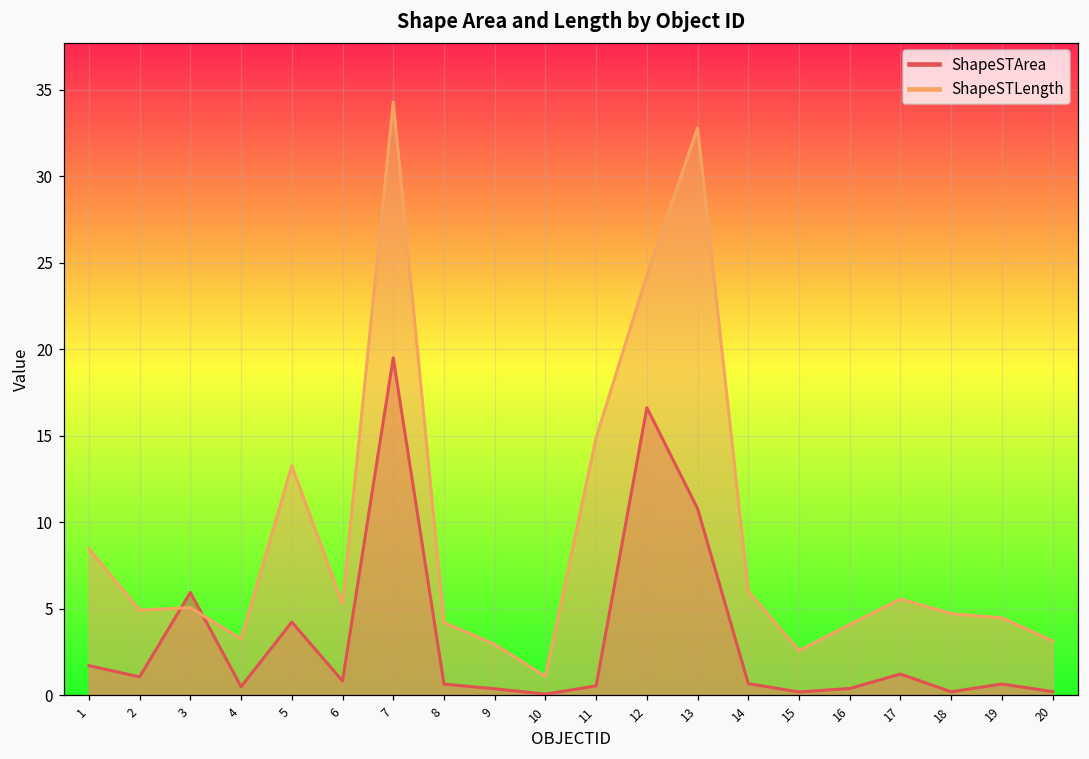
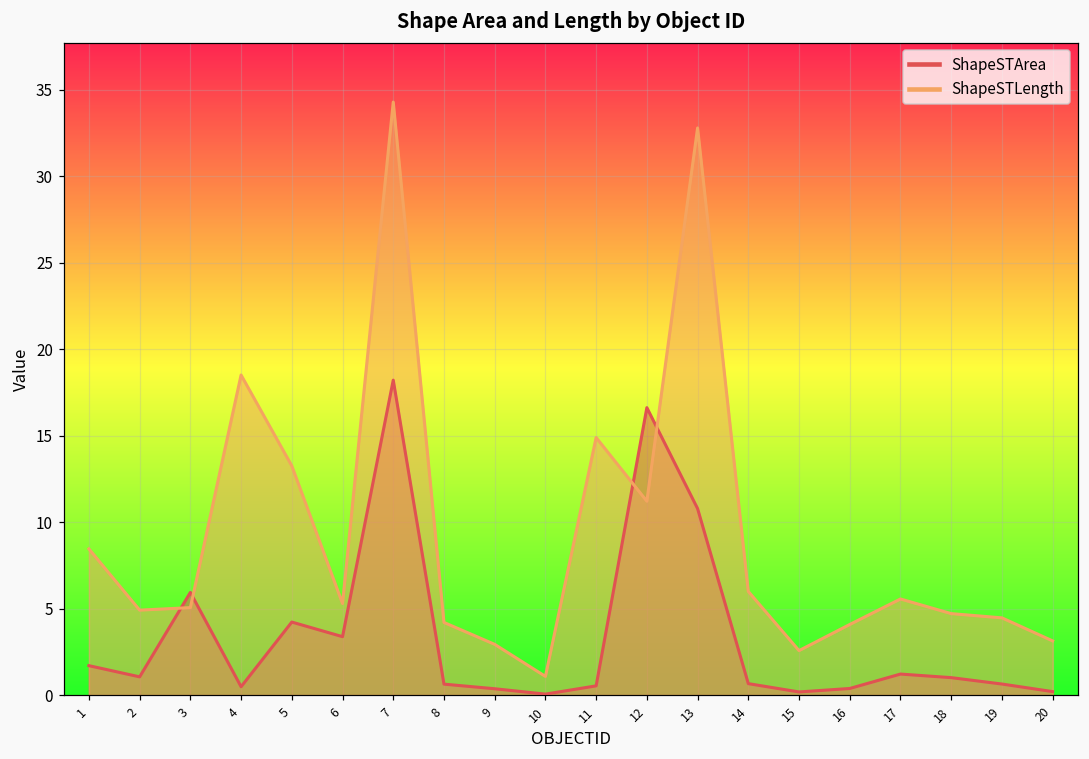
ShapeSTLength, 4: 3.2 -> 18.5
ShapeSTArea, 6: 0.8 -> 3.4
ShapeSTArea, 7: 19.5 -> 18.2
ShapeSTLength, 12: 24.3 -> 11.2
ShapeSTArea, 18: 0.2 -> 1.0
